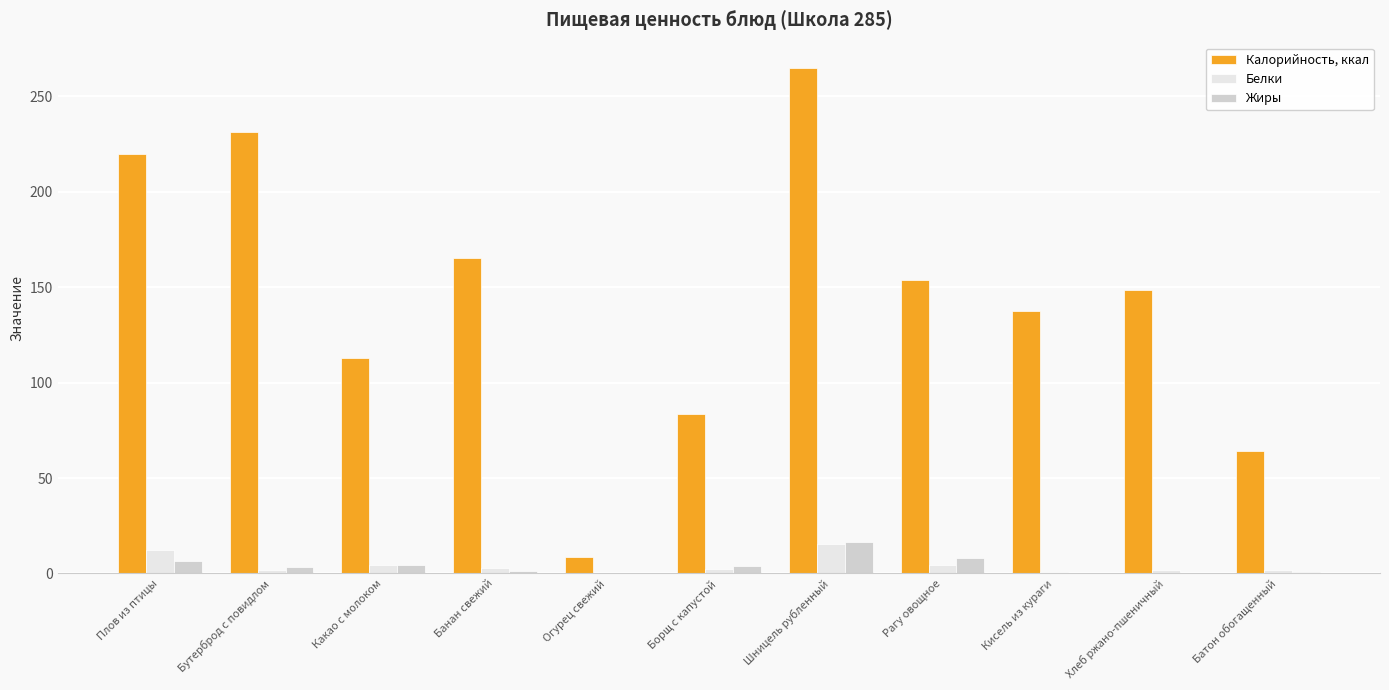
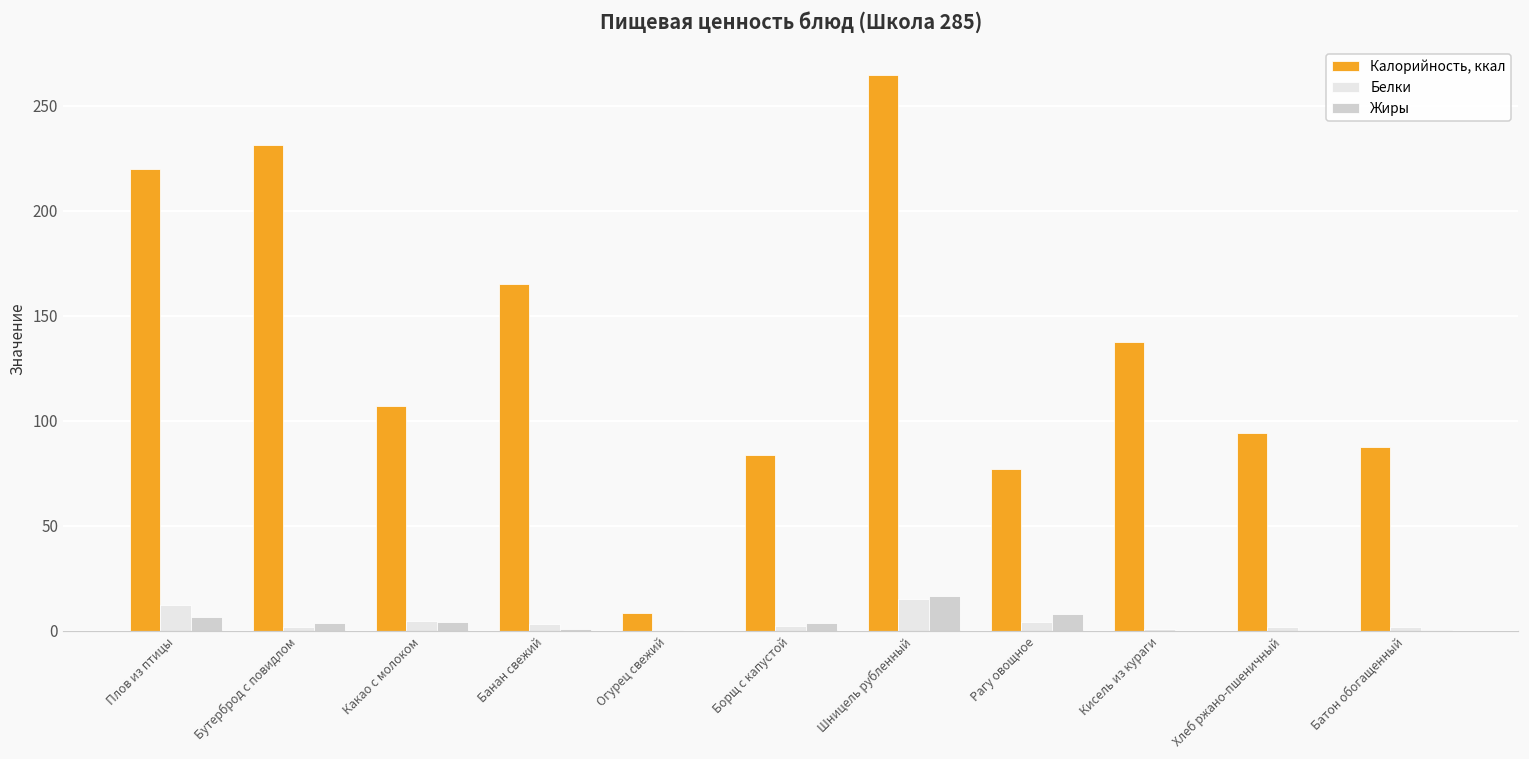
Калорийность, ккал, Какао с молоком: 113 -> 107
Калорийность, ккал, Рагу овощное: 154 -> 77
Калорийность, ккал, Хлеб ржано-пшеничный: 149 -> 94
Калорийность, ккал, Батон обогащенный: 64 -> 88
